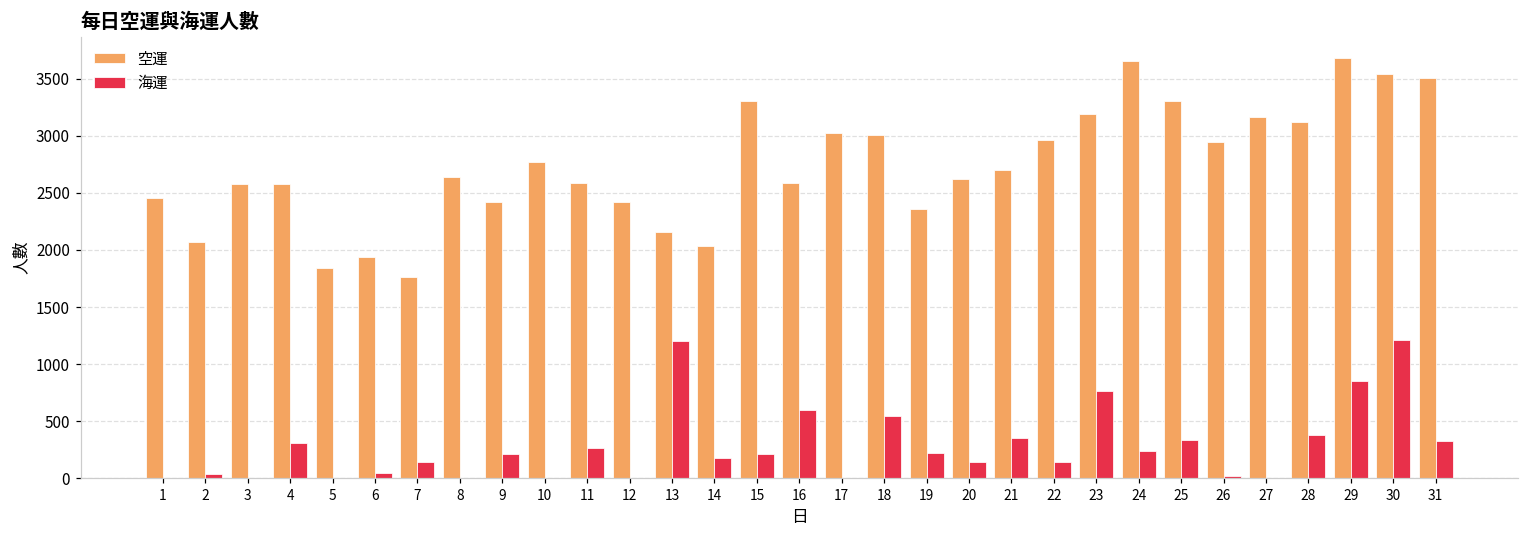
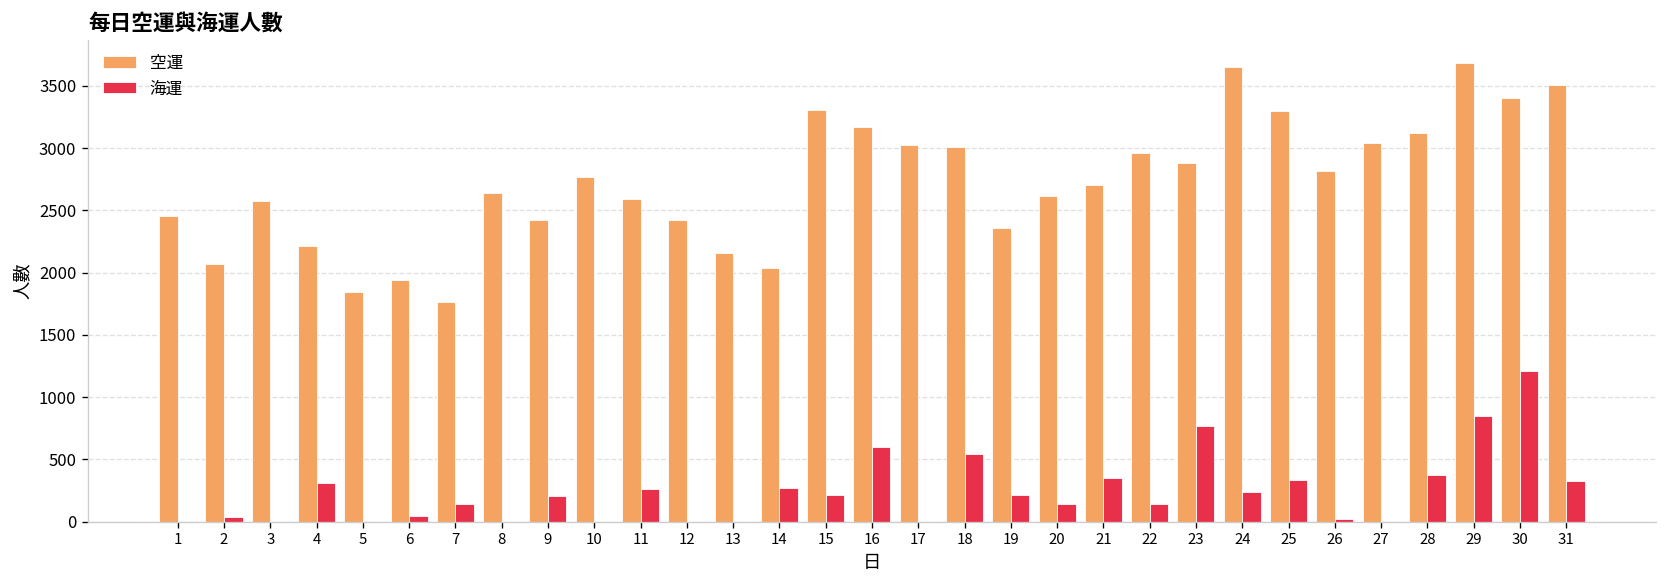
空運, 4: 2580 -> 2210
海運, 13: 1200 -> 0
海運, 14: 180 -> 270
空運, 16: 2590 -> 3170
空運, 23: 3190 -> 2880
空運, 26: 2950 -> 2820
空運, 27: 3160 -> 3050
空運, 30: 3550 -> 3400
